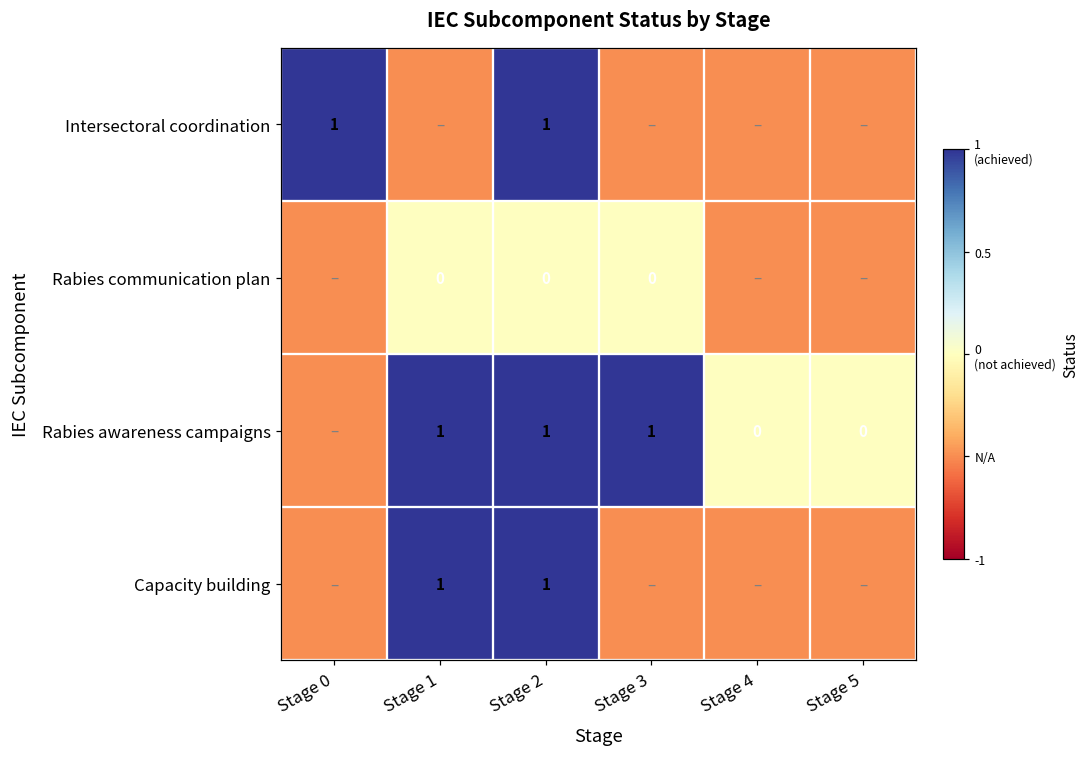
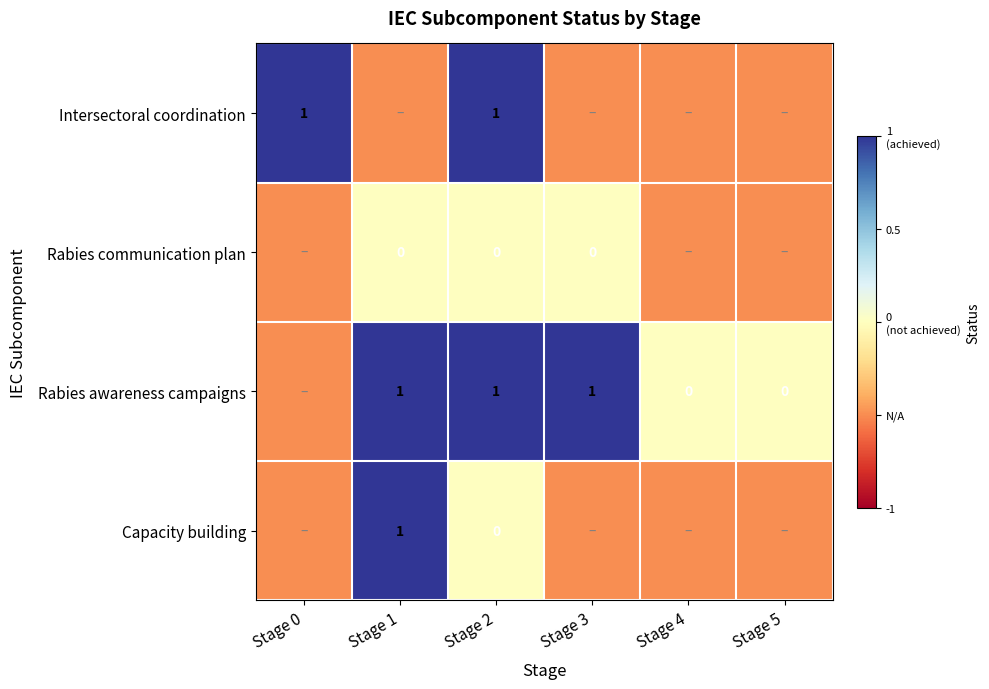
Capacity building, Stage 2: 1 -> 0
